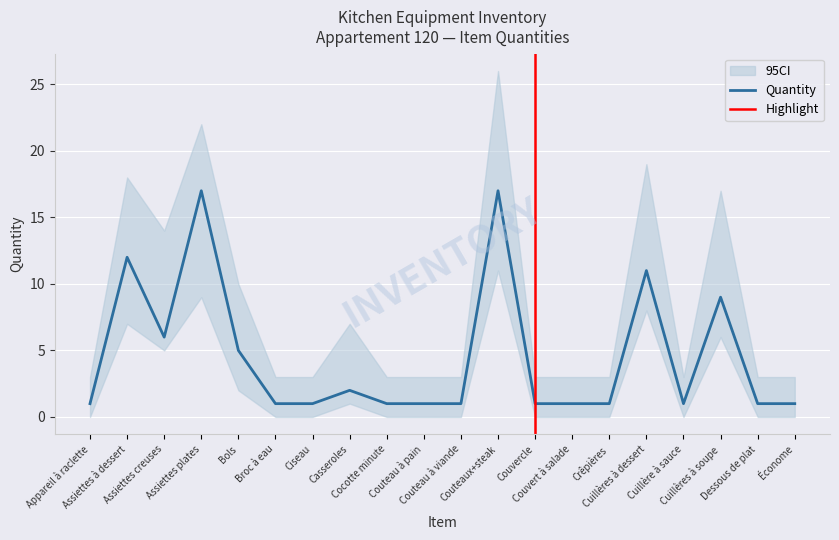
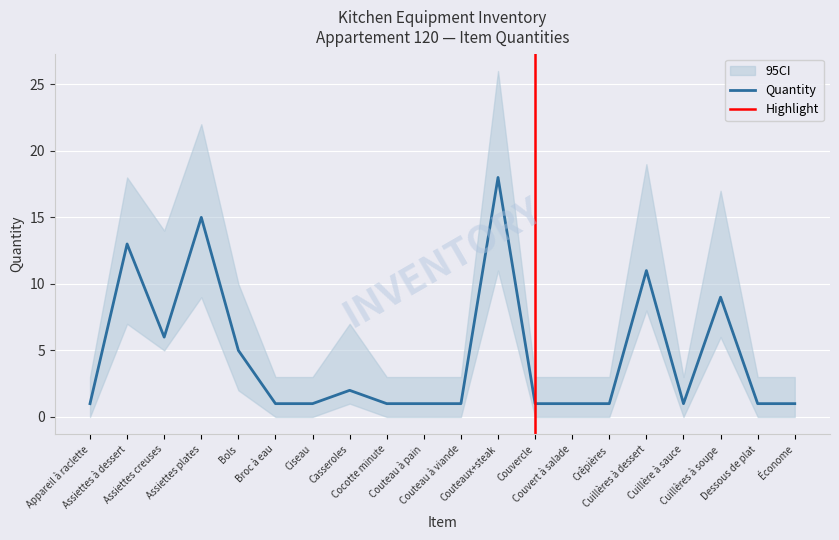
Quantity, Assiettes à dessert: 12 -> 13
Quantity, Assiettes plates: 17 -> 15
Quantity, Couteaux+steak: 17 -> 18
